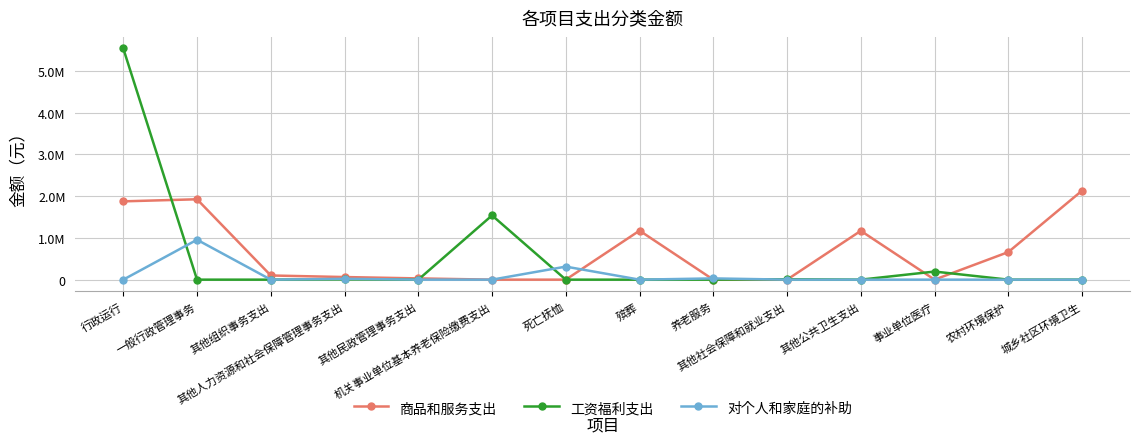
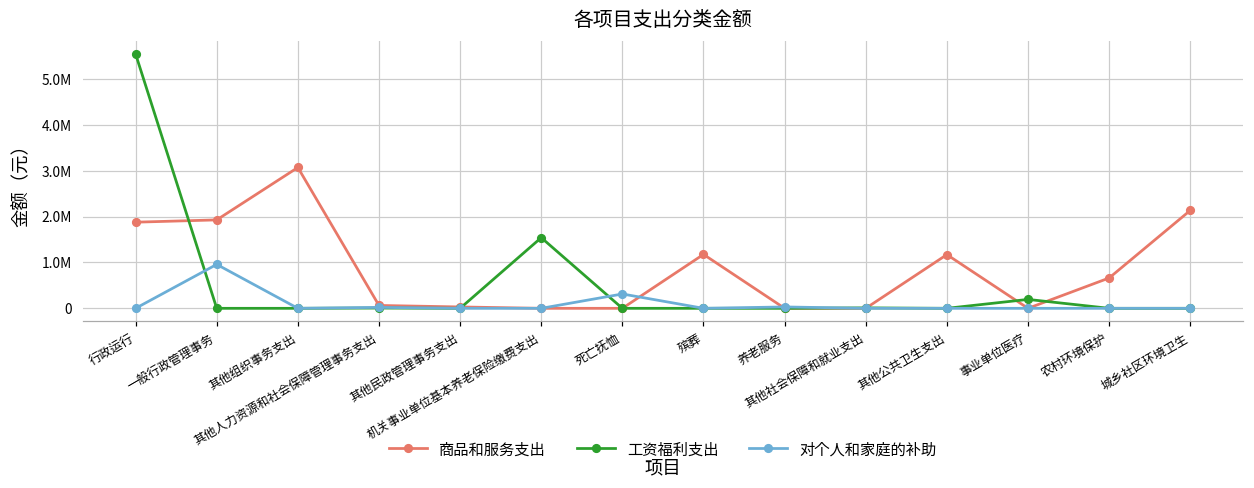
商品和服务支出, 其他组织事务支出: 100000 -> 3100000
